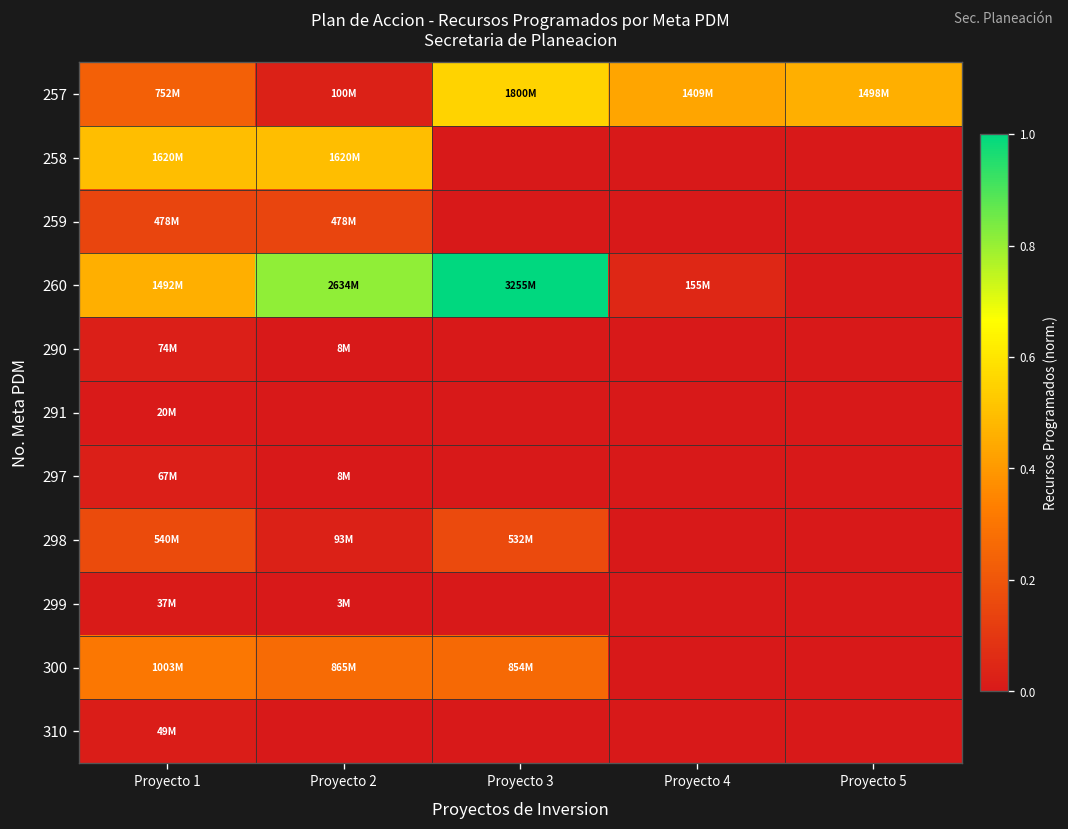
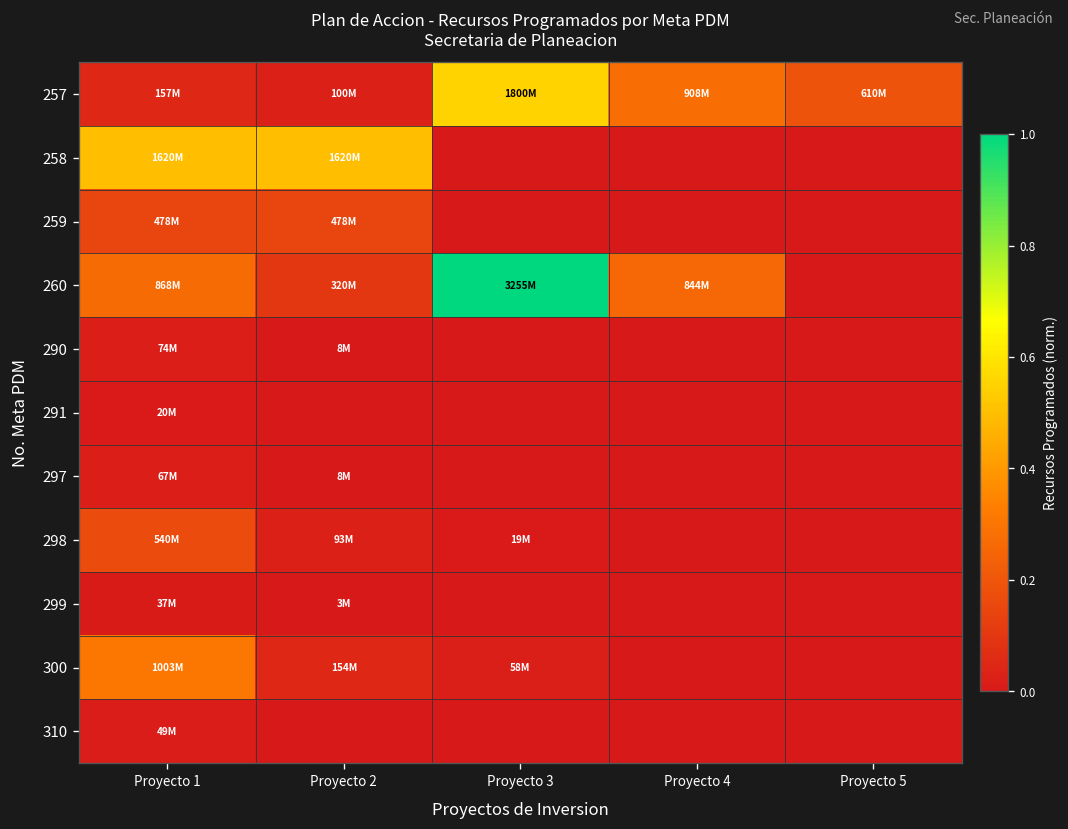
257, Proyecto 1: 752M -> 157M
257, Proyecto 4: 1409M -> 908M
257, Proyecto 5: 1498M -> 610M
260, Proyecto 1: 1492M -> 868M
260, Proyecto 2: 2634M -> 320M
260, Proyecto 4: 155M -> 844M
298, Proyecto 3: 532M -> 19M
300, Proyecto 2: 865M -> 154M
300, Proyecto 3: 854M -> 58M
